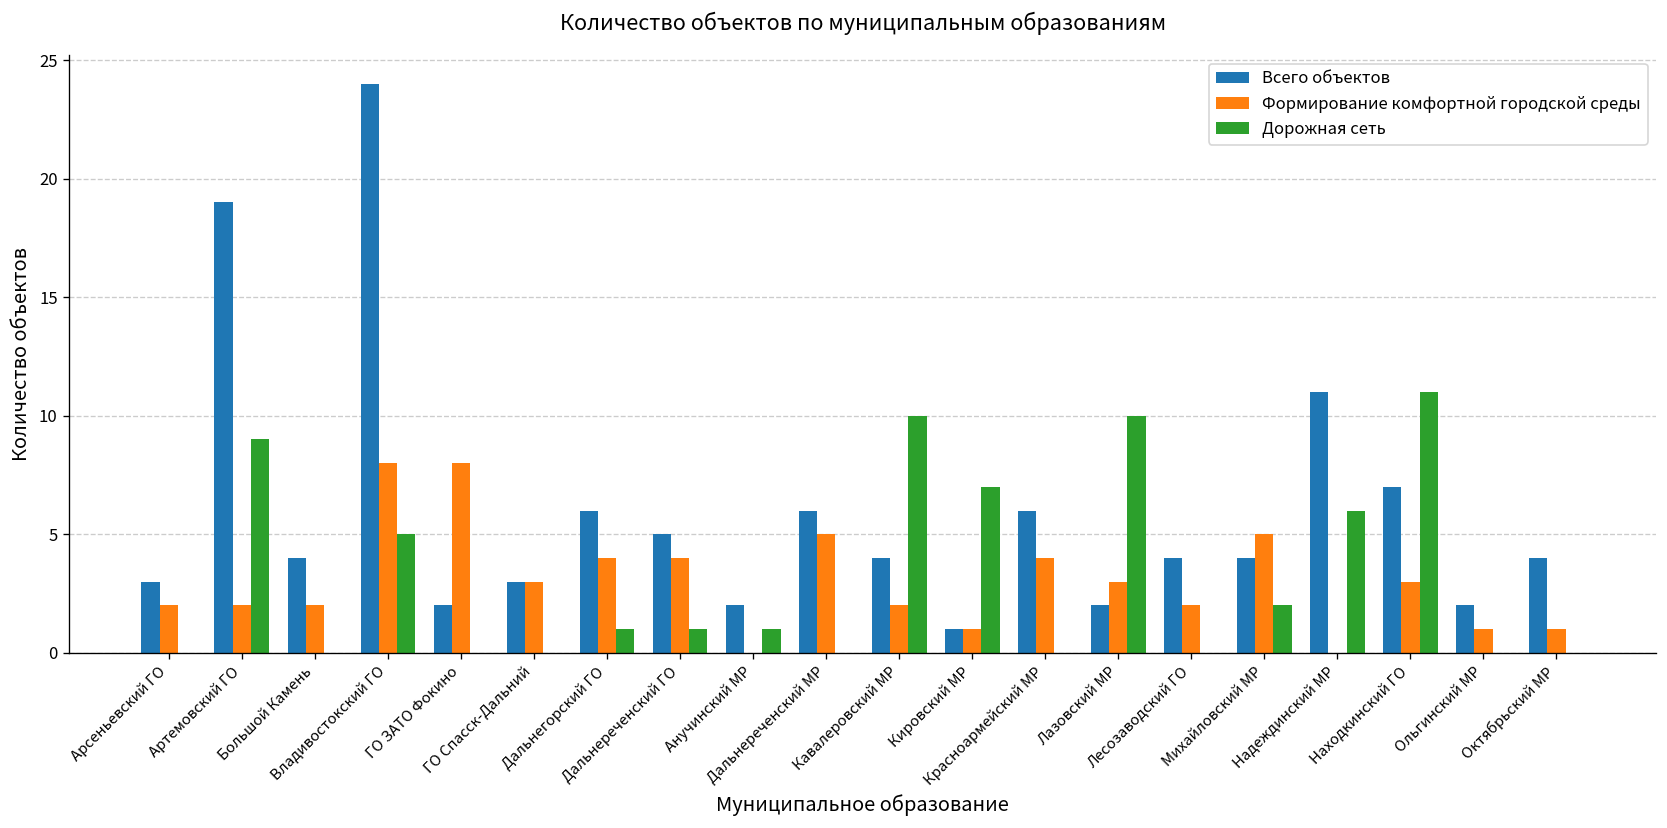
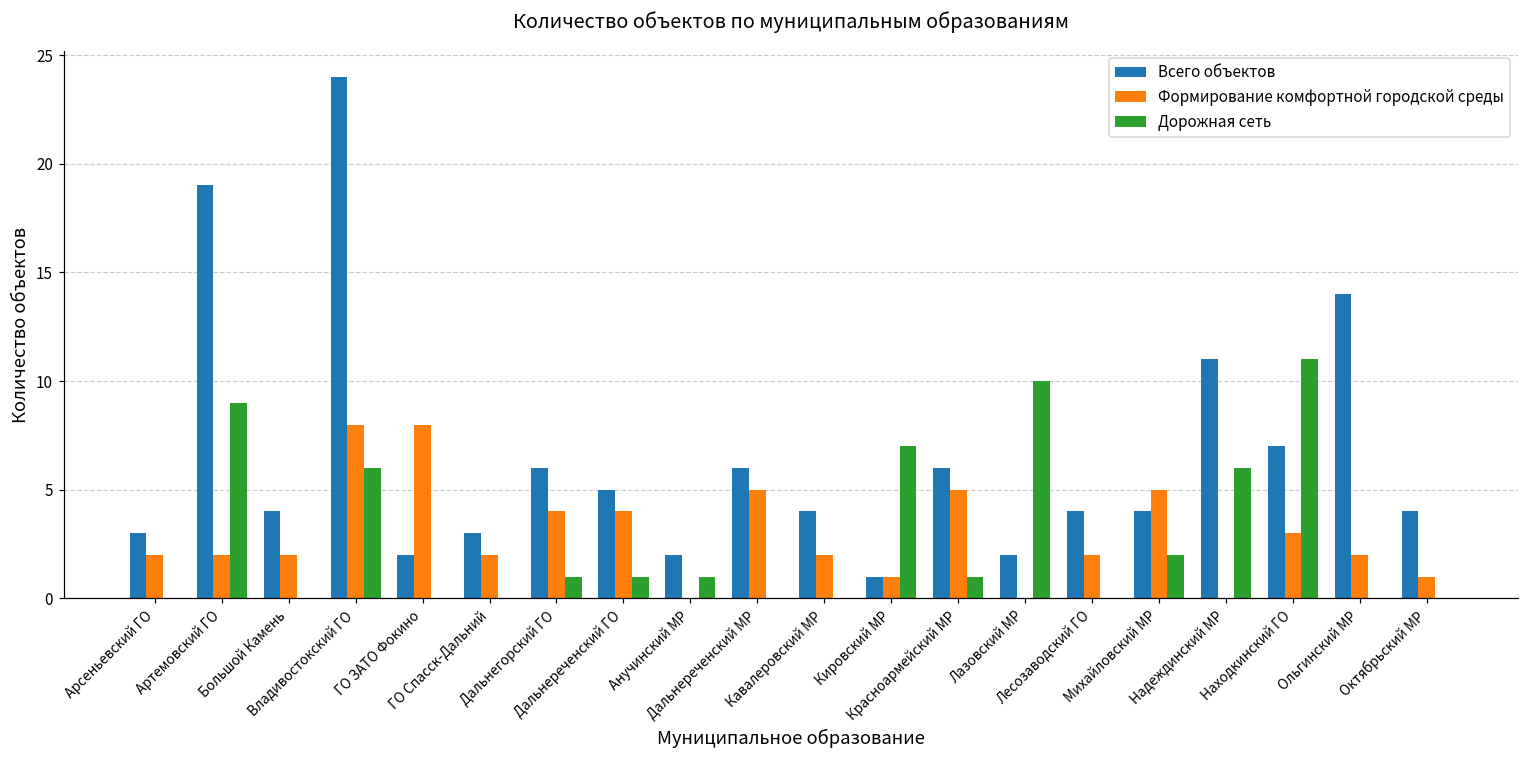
Дорожная сеть, Владивостокский ГО: 5 -> 6
Формирование комфортной городской среды, ГО Спасск-Дальний: 3 -> 2
Дорожная сеть, Кавалеровский МР: 10 -> 0
Формирование комфортной городской среды, Красноармейский МР: 4 -> 5
Дорожная сеть, Красноармейский МР: 0 -> 1
Формирование комфортной городской среды, Лазовский МР: 3 -> 0
Всего объектов, Ольгинский МР: 2 -> 14
Формирование комфортной городской среды, Ольгинский МР: 1 -> 2
